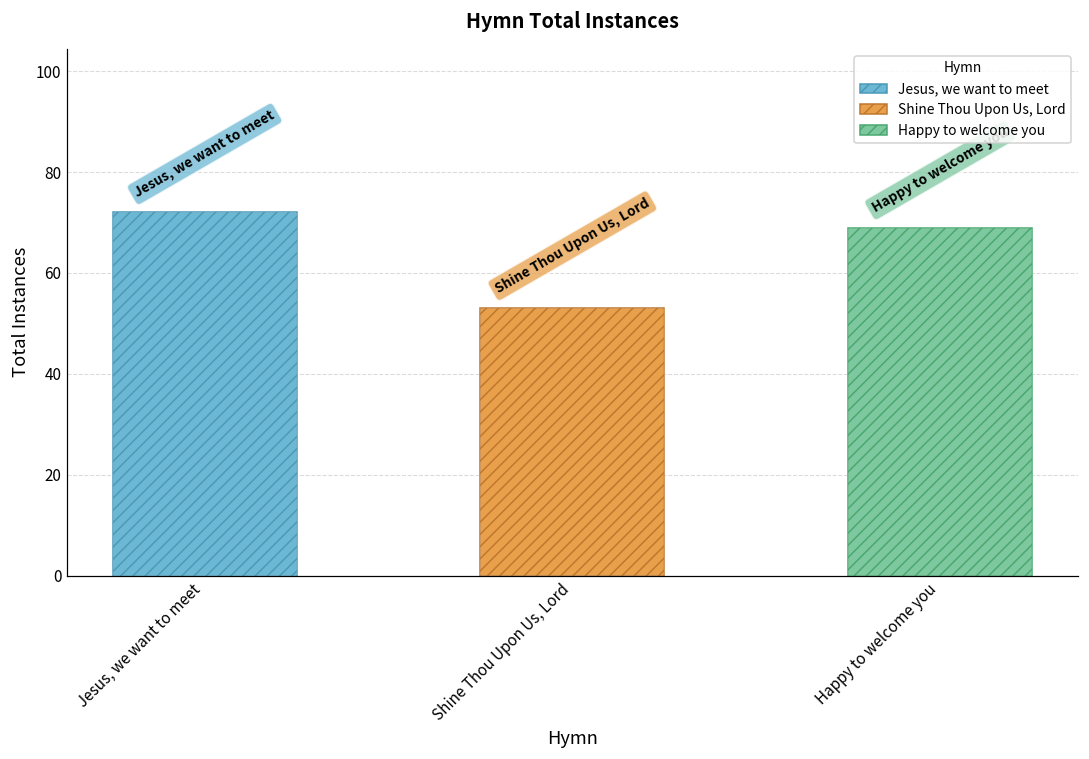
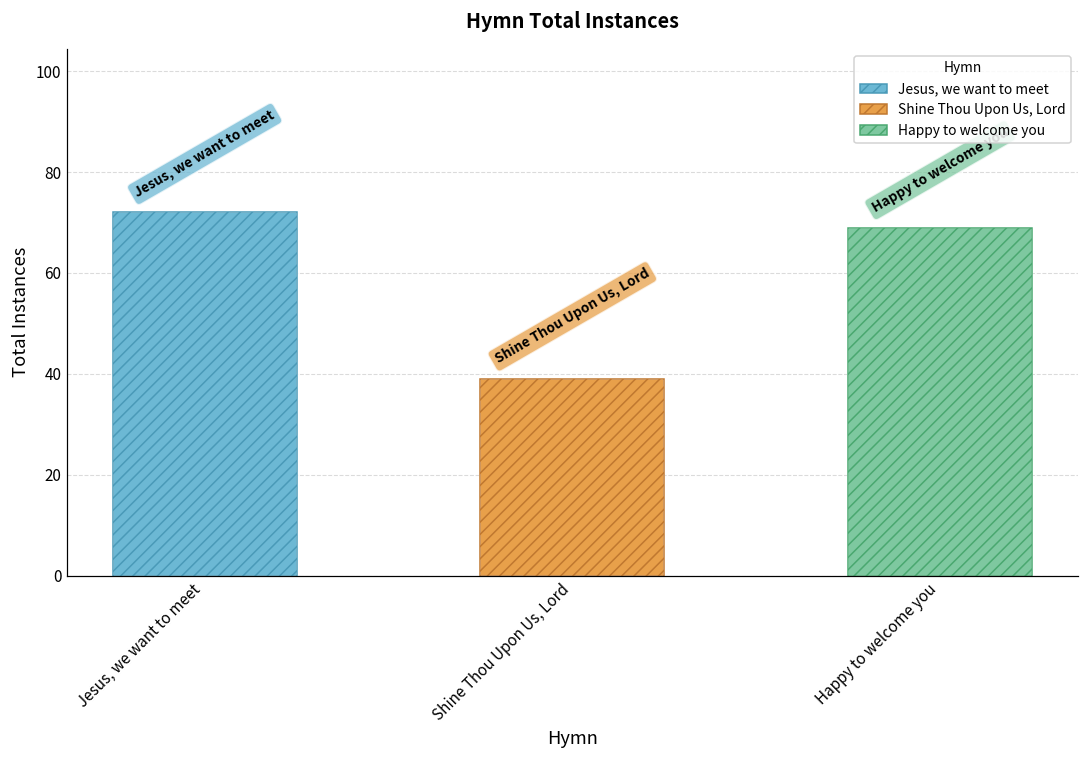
Shine Thou Upon Us, Lord: 53 -> 39
